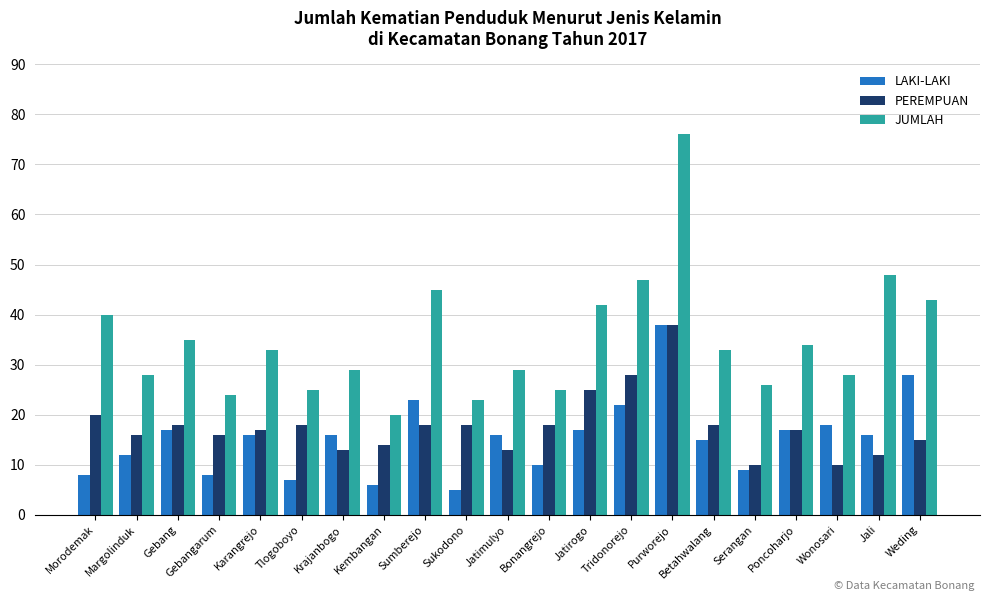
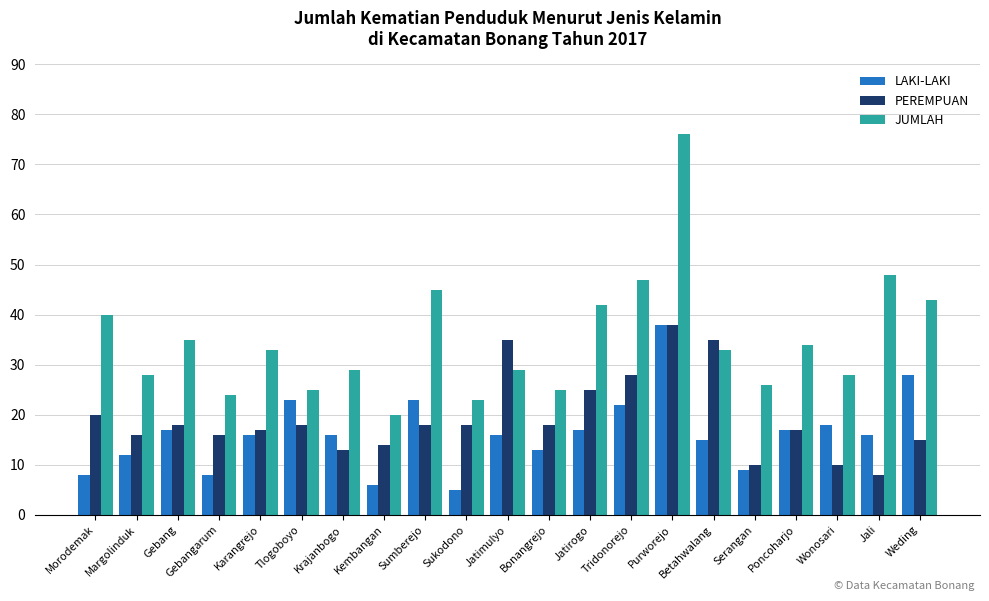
LAKI-LAKI, Tlogoboyo: 7 -> 23
PEREMPUAN, Jatimulyo: 13 -> 35
LAKI-LAKI, Bonangrejo: 10 -> 13
PEREMPUAN, Betahwalang: 18 -> 35
PEREMPUAN, Jali: 12 -> 8
